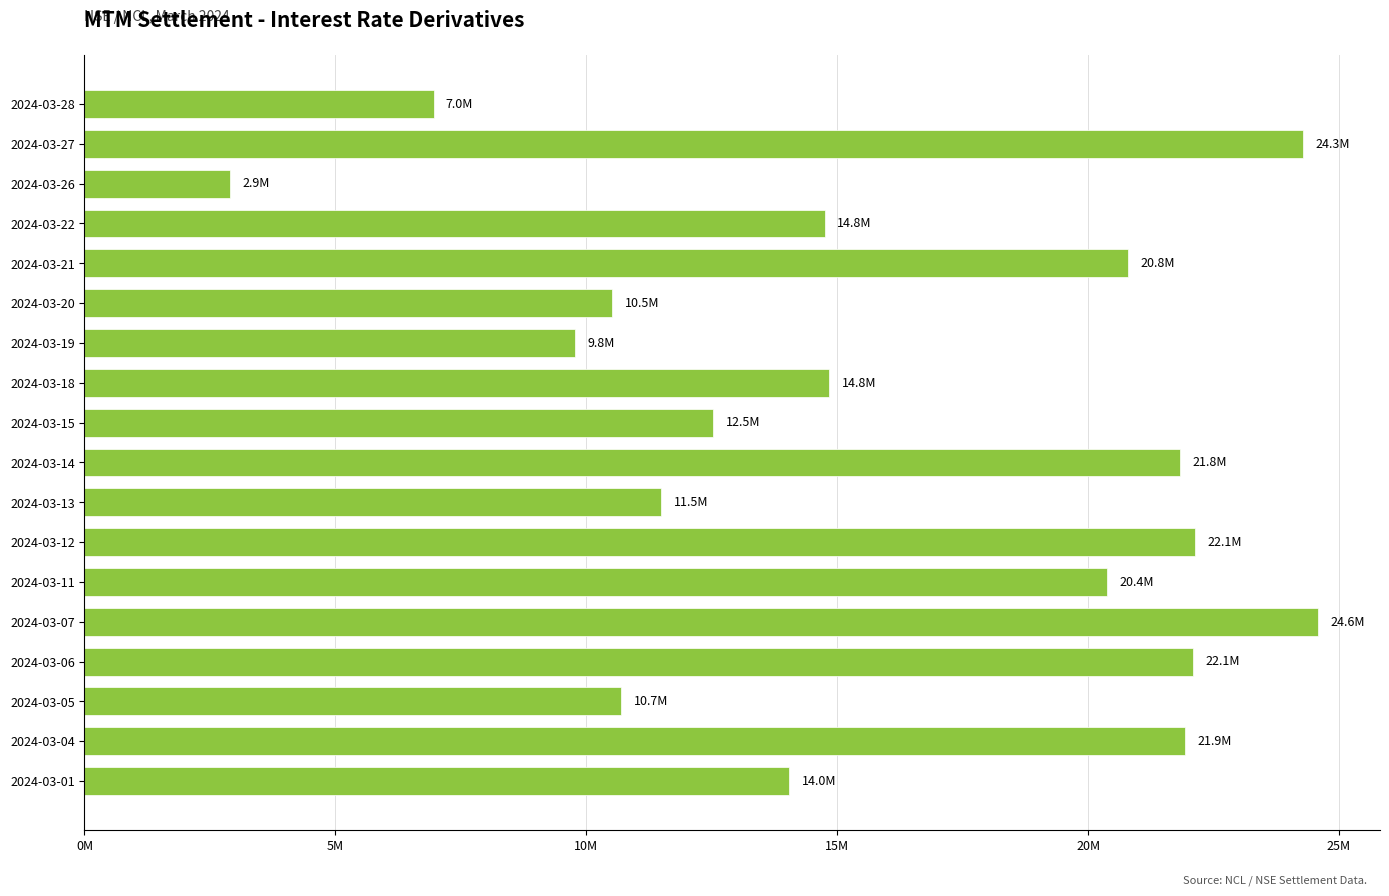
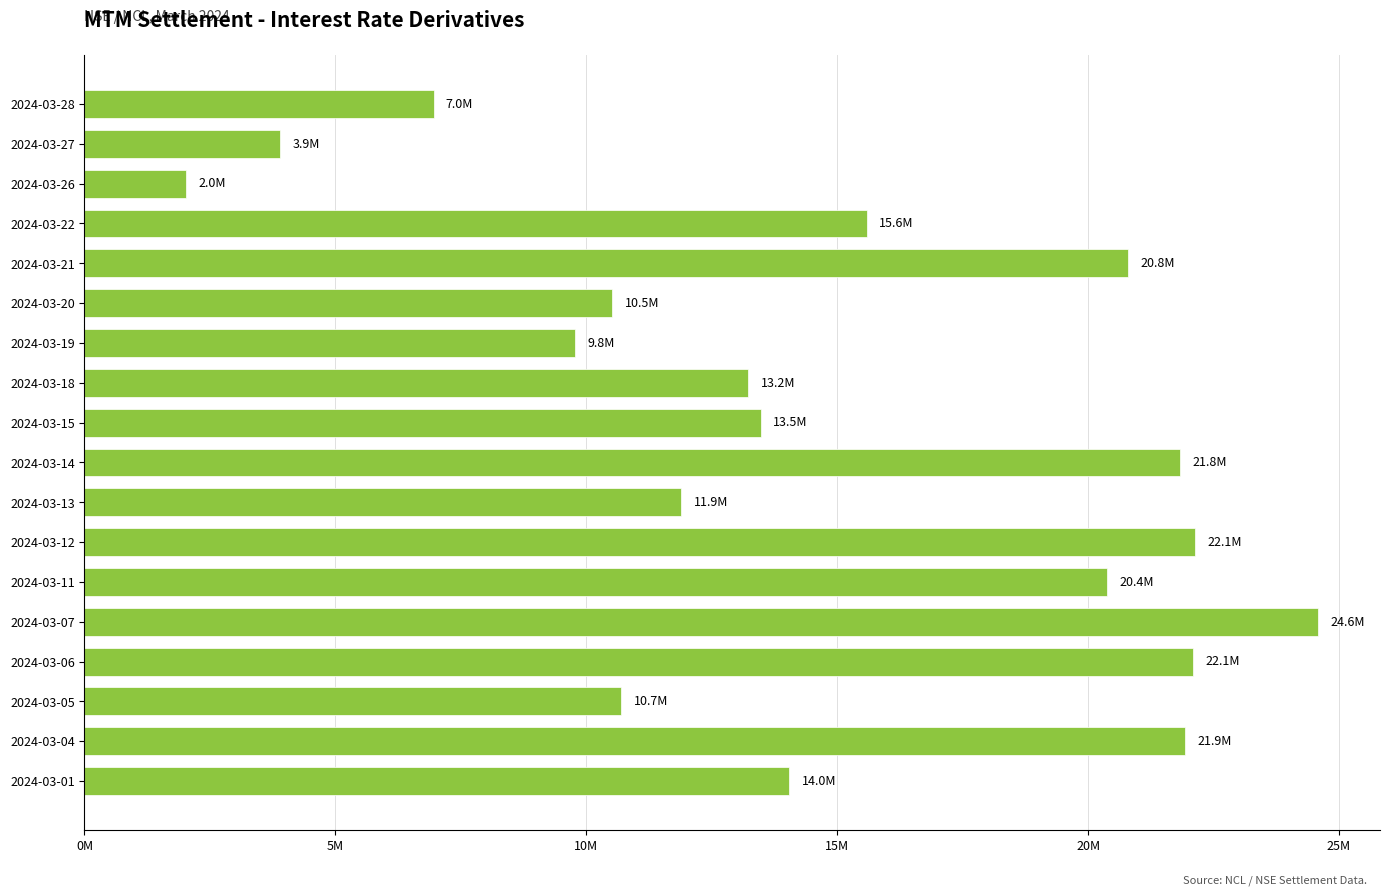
2024-03-27: 24.3M -> 3.9M
2024-03-26: 2.9M -> 2.0M
2024-03-22: 14.8M -> 15.6M
2024-03-18: 14.8M -> 13.2M
2024-03-15: 12.5M -> 13.5M
2024-03-13: 11.5M -> 11.9M
